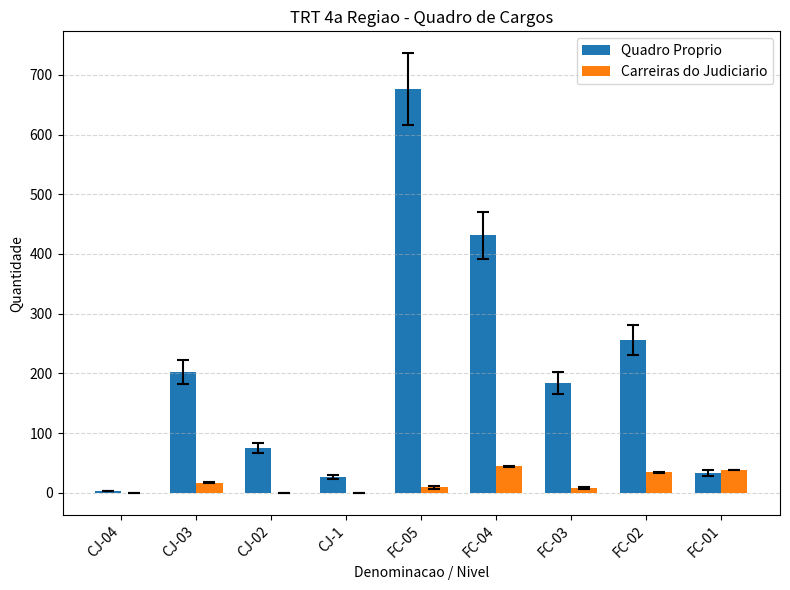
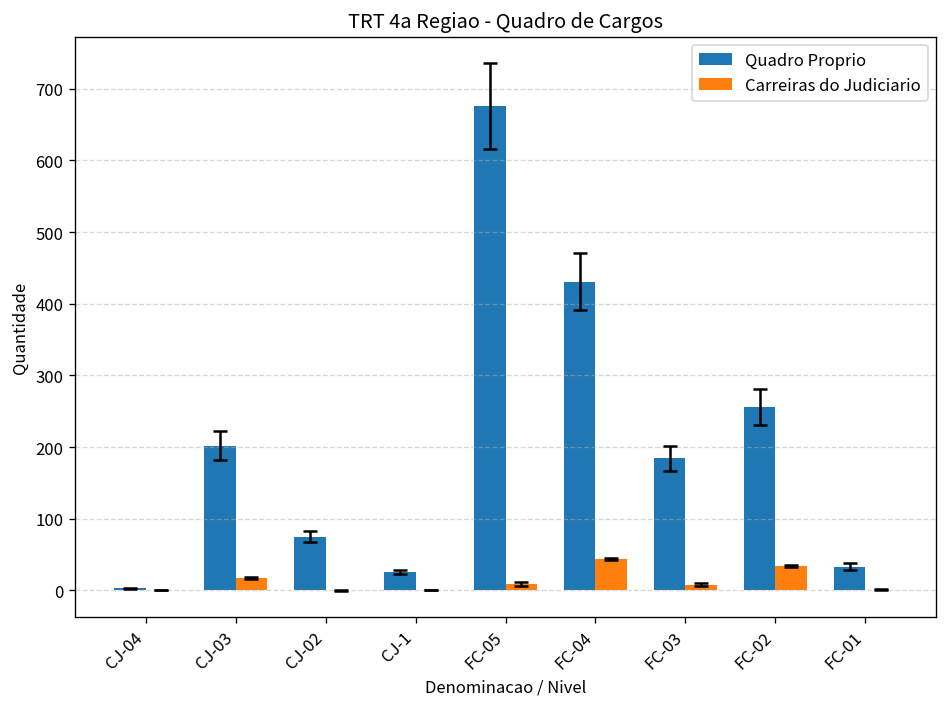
Carreiras do Judiciario, FC-01: 40 -> 0
